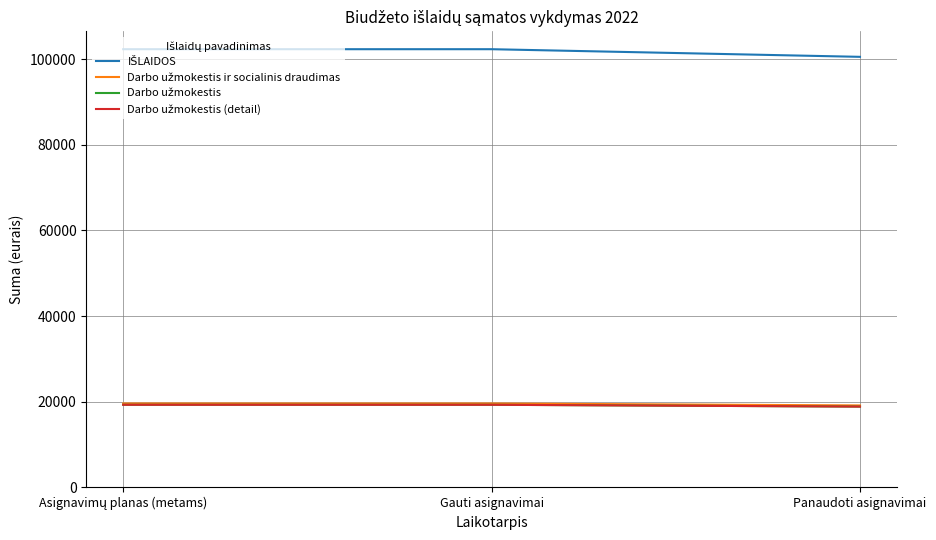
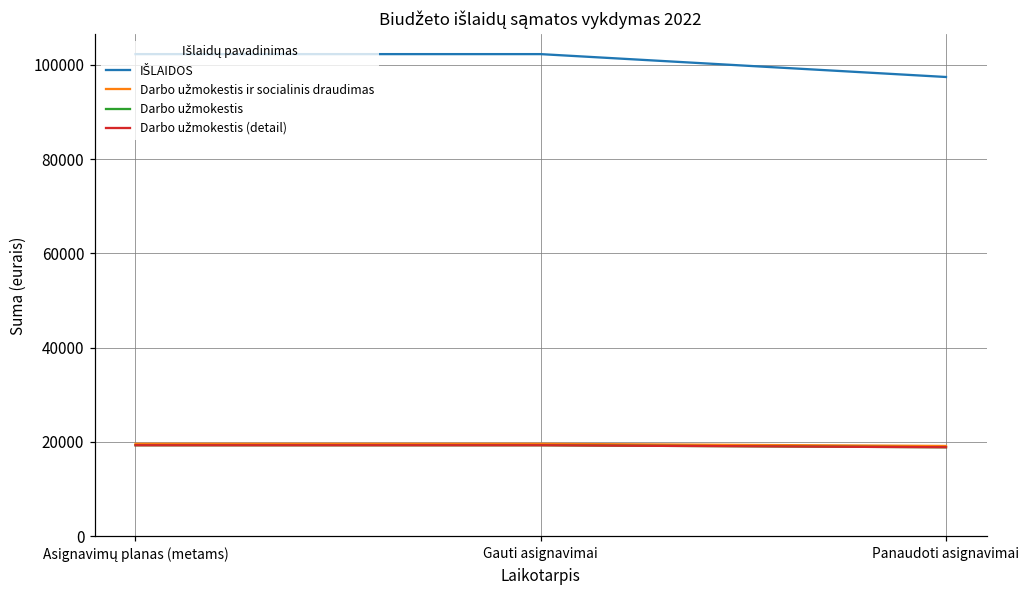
IŠLAIDOS, Panaudoti asignavimai: 101000 -> 97000
